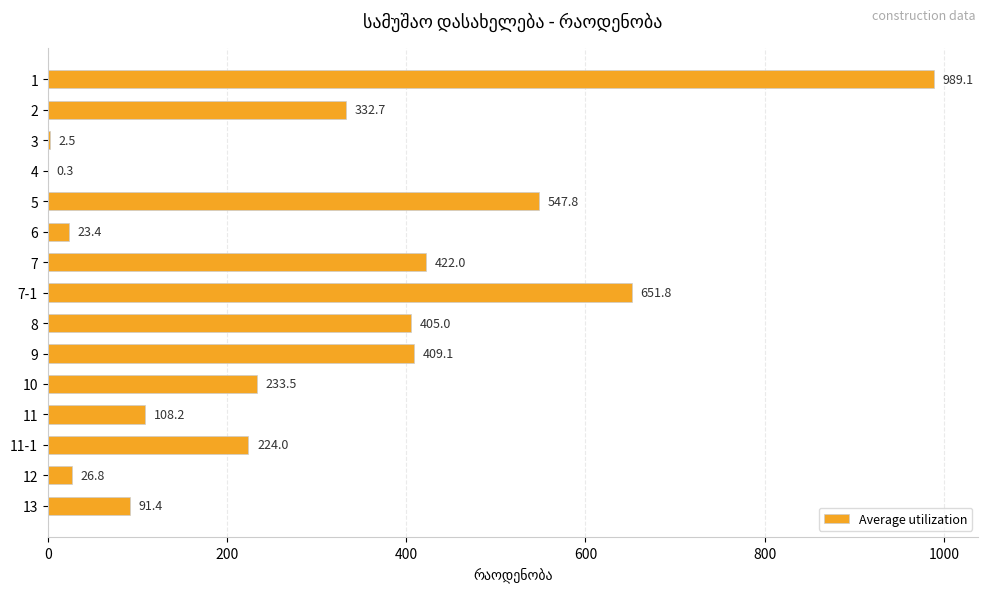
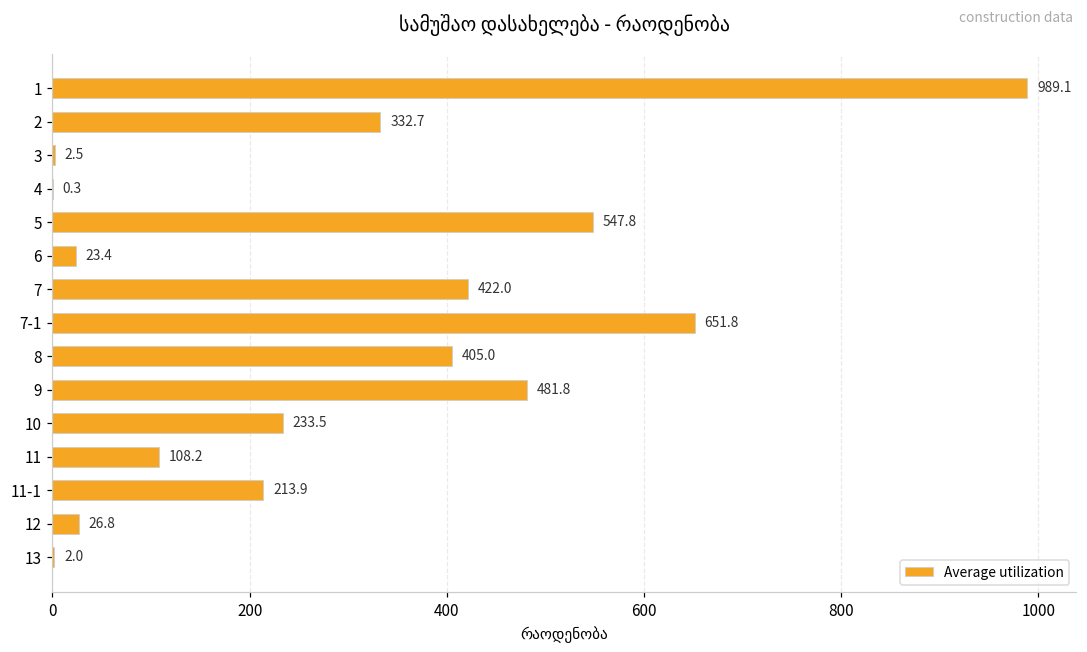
9: 409.1 -> 481.8
11-1: 224.0 -> 213.9
13: 91.4 -> 2.0
